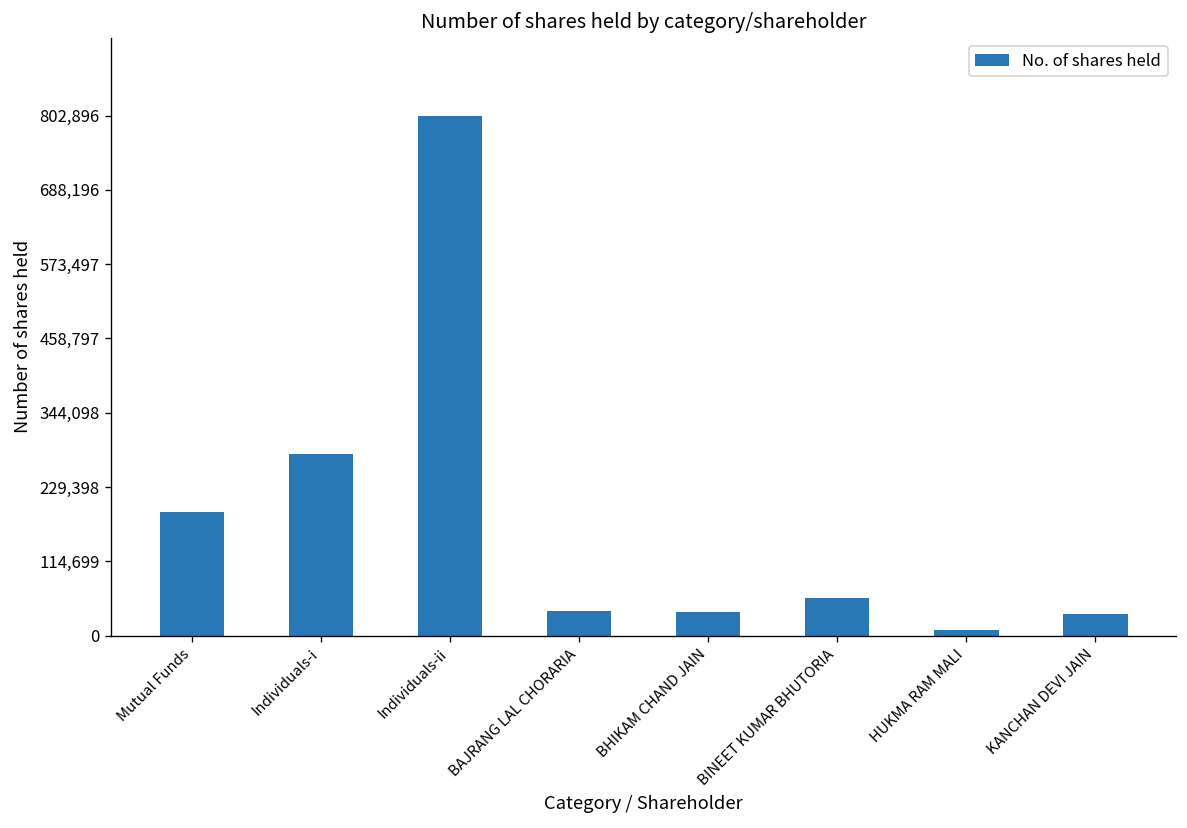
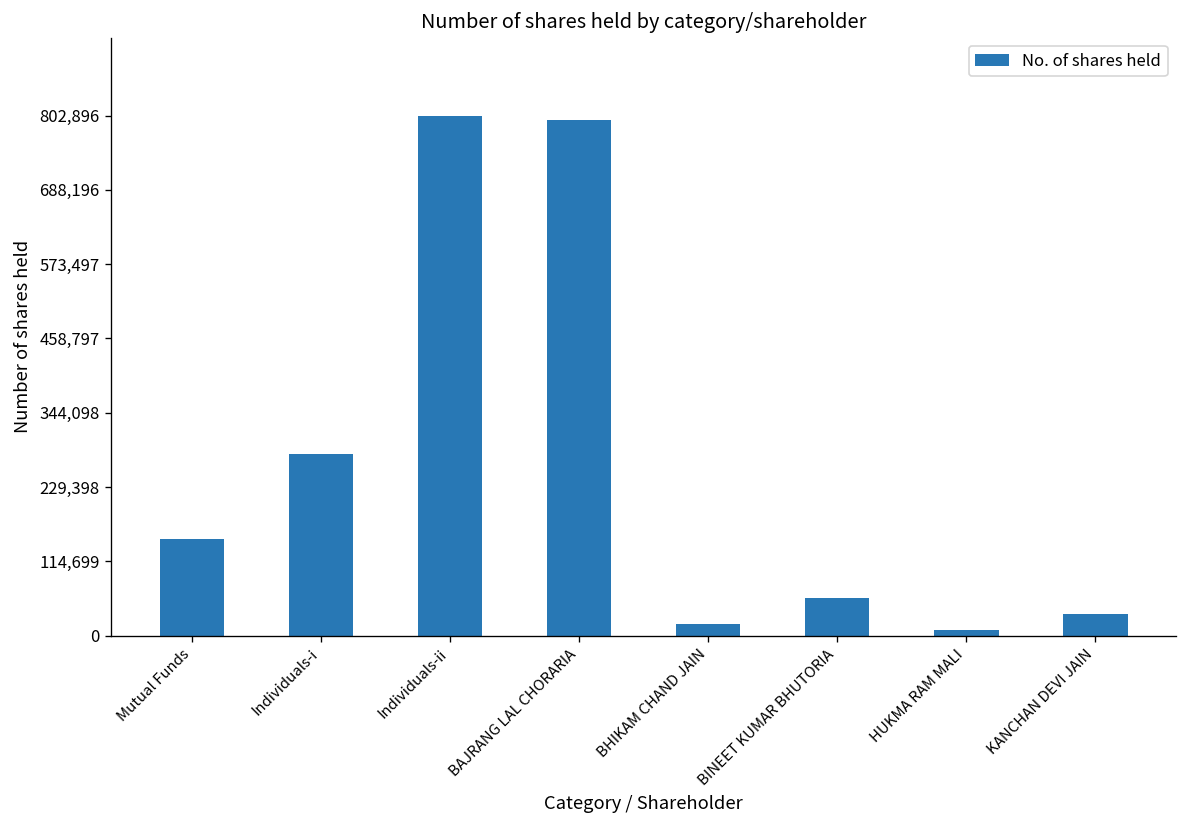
Mutual Funds: 190,000 -> 150,000
BAJRANG LAL CHORARIA: 40,000 -> 800,000
BHIKAM CHAND JAIN: 40,000 -> 20,000
